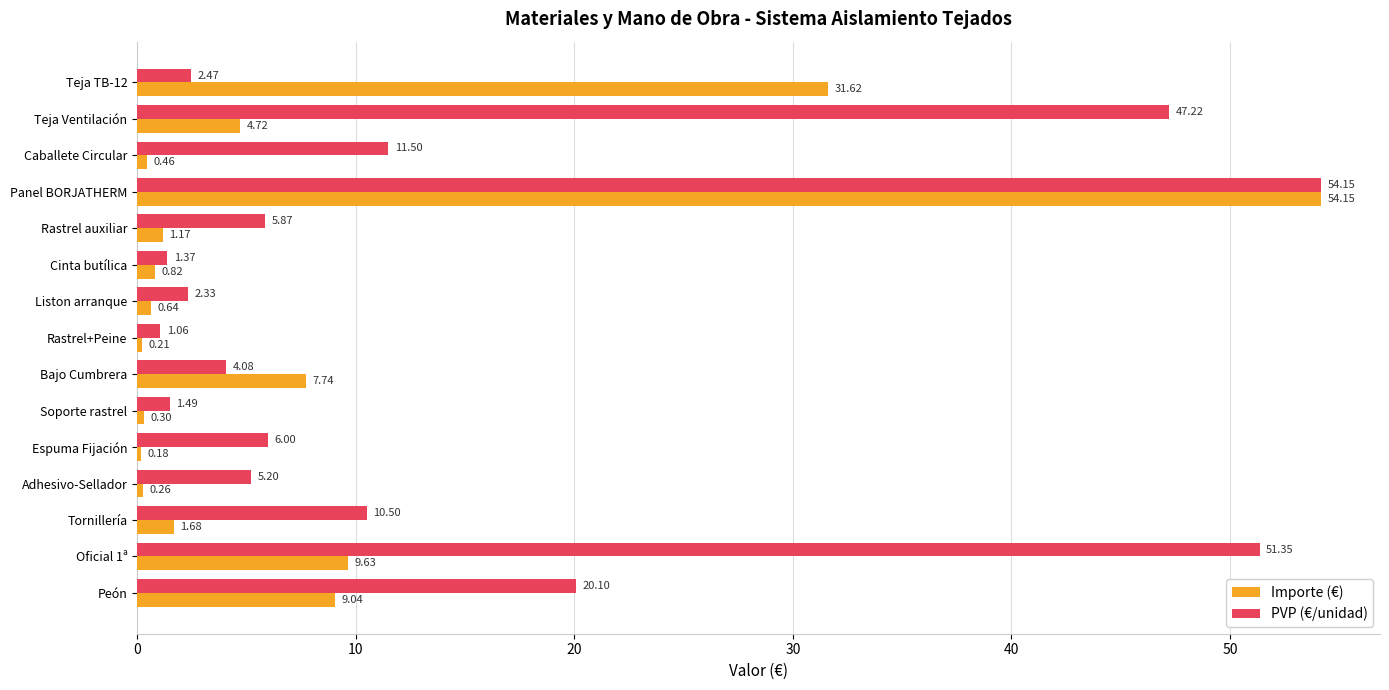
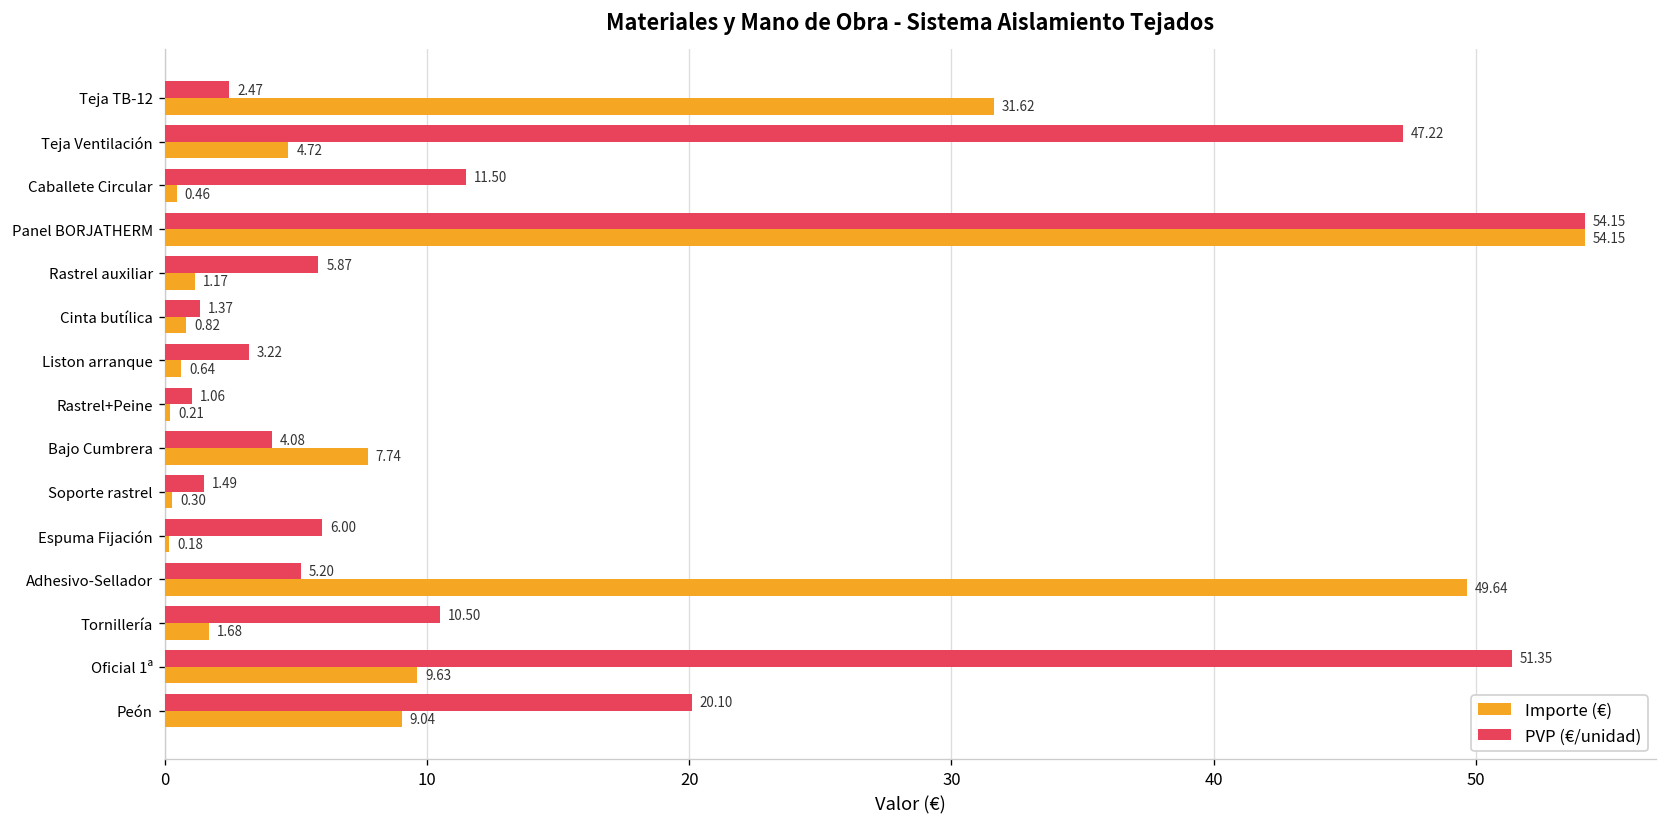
PVP (€/unidad), Liston arranque: 2.33 -> 3.22
Importe (€), Adhesivo-Sellador: 0.26 -> 49.64
